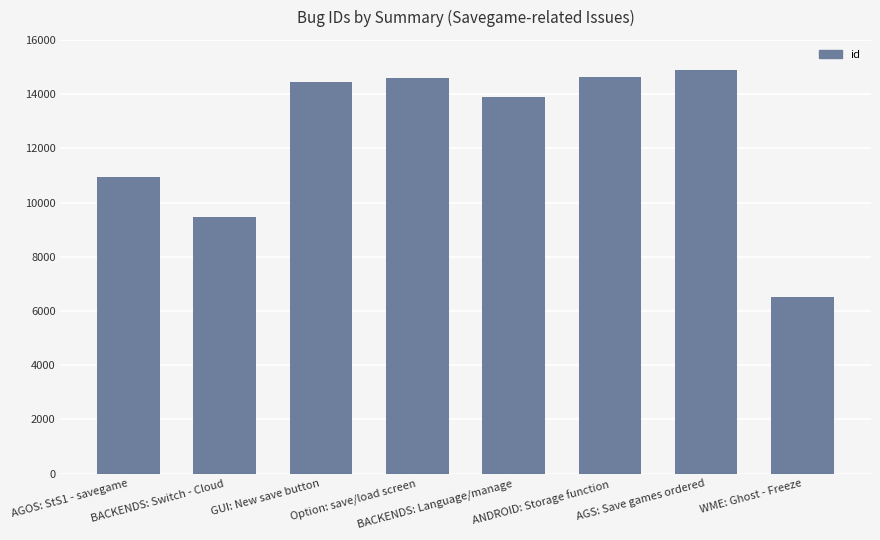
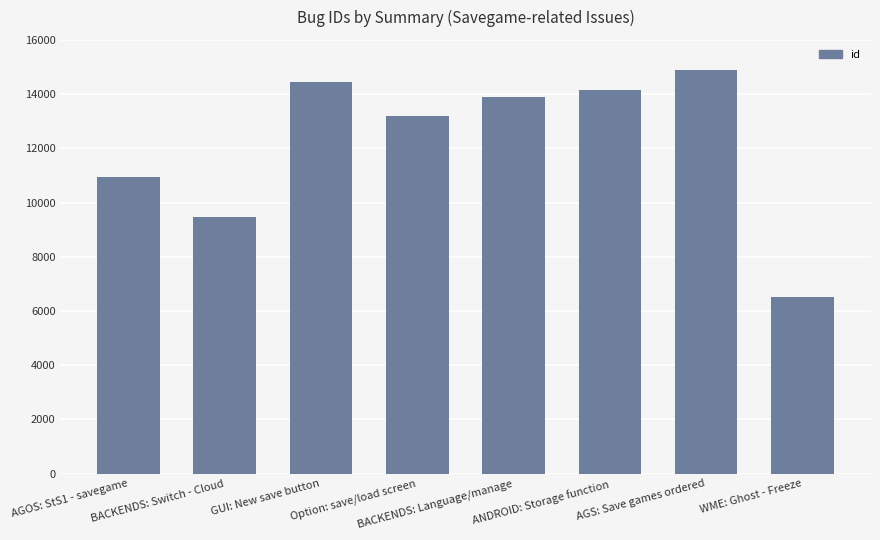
Option: save/load screen: 14600 -> 13200
ANDROID: Storage function: 14600 -> 14200
